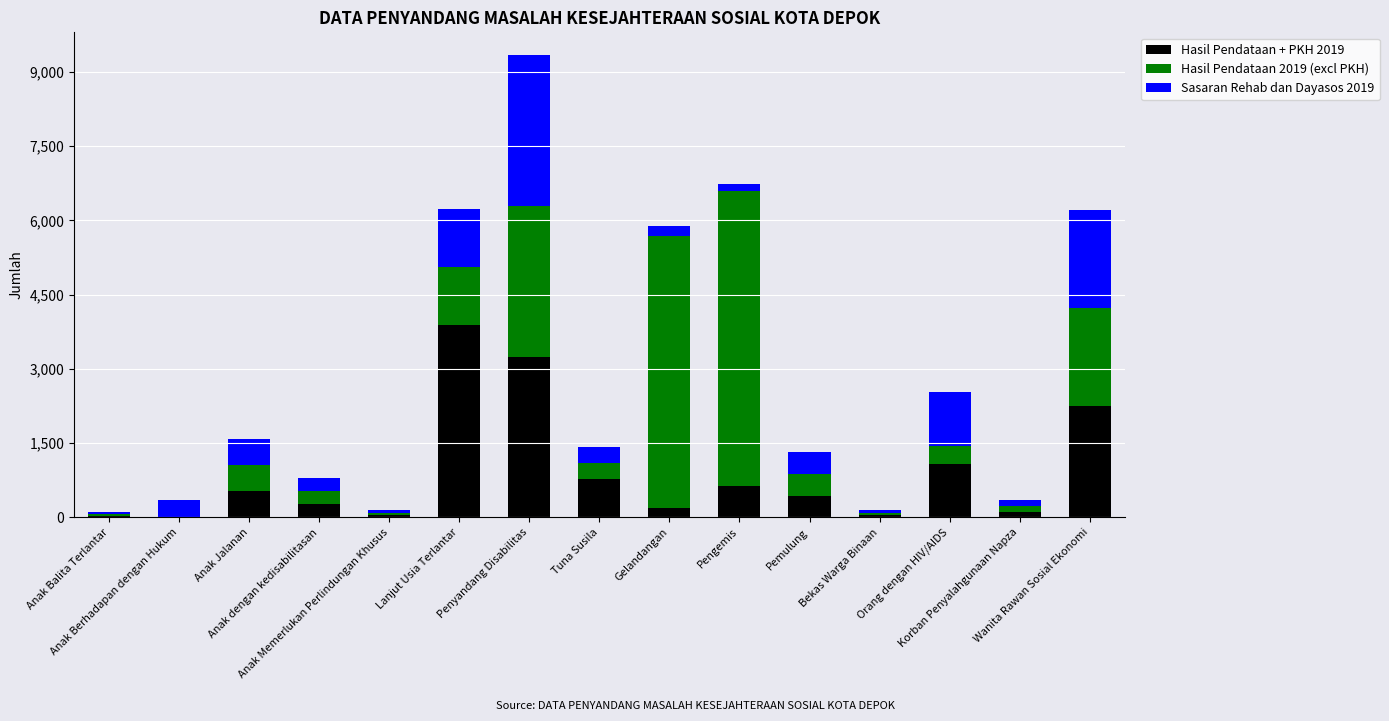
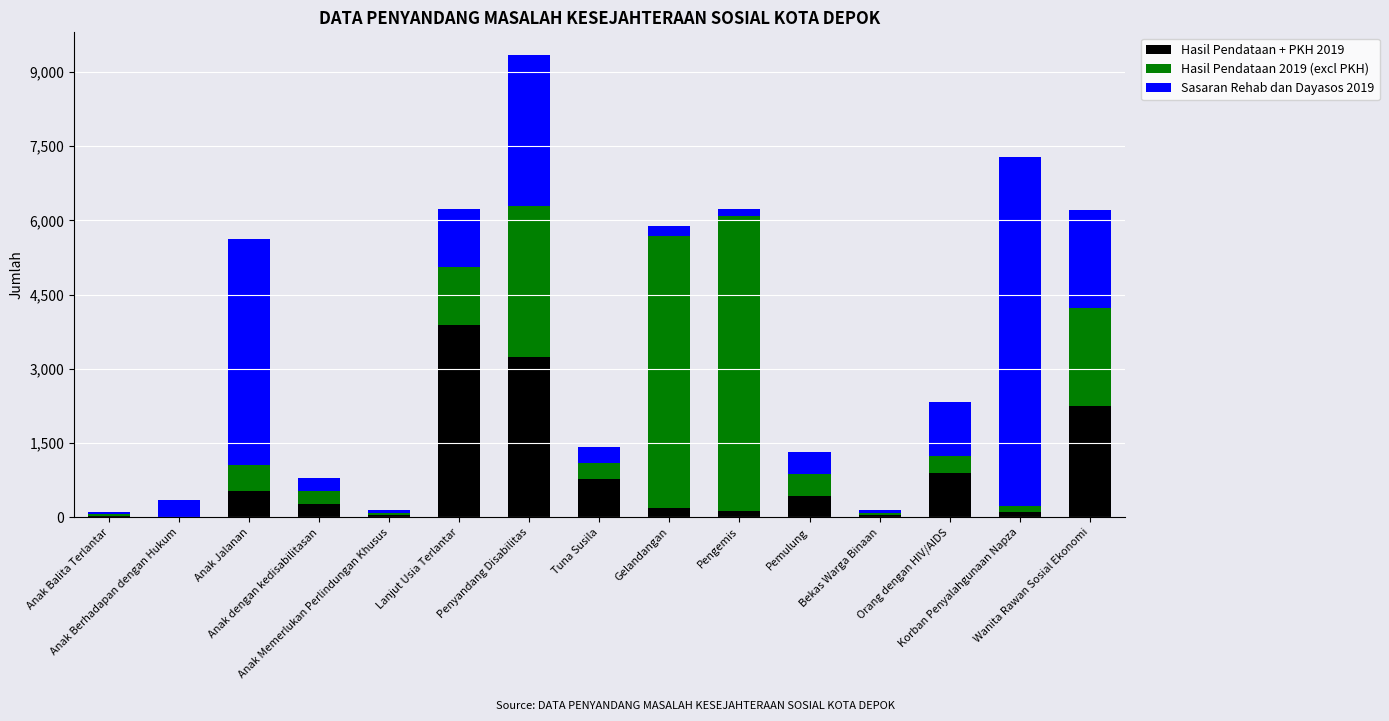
Sasaran Rehab dan Dayasos 2019, Anak Jalanan: 500 -> 4,600
Hasil Pendataan + PKH 2019, Pengemis: 600 -> 100
Hasil Pendataan + PKH 2019, Orang dengan HIV/AIDS: 1,100 -> 900
Sasaran Rehab dan Dayasos 2019, Korban Penyalahgunaan Napza: 100 -> 7,000
